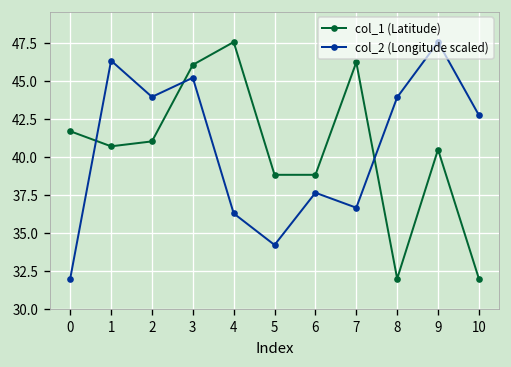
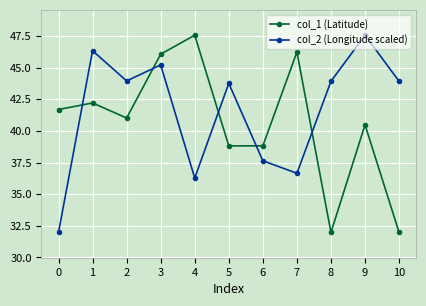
col_1 (Latitude), 1: 40.7 -> 42.2
col_2 (Longitude scaled), 5: 34.2 -> 43.8
col_2 (Longitude scaled), 10: 42.7 -> 43.9
